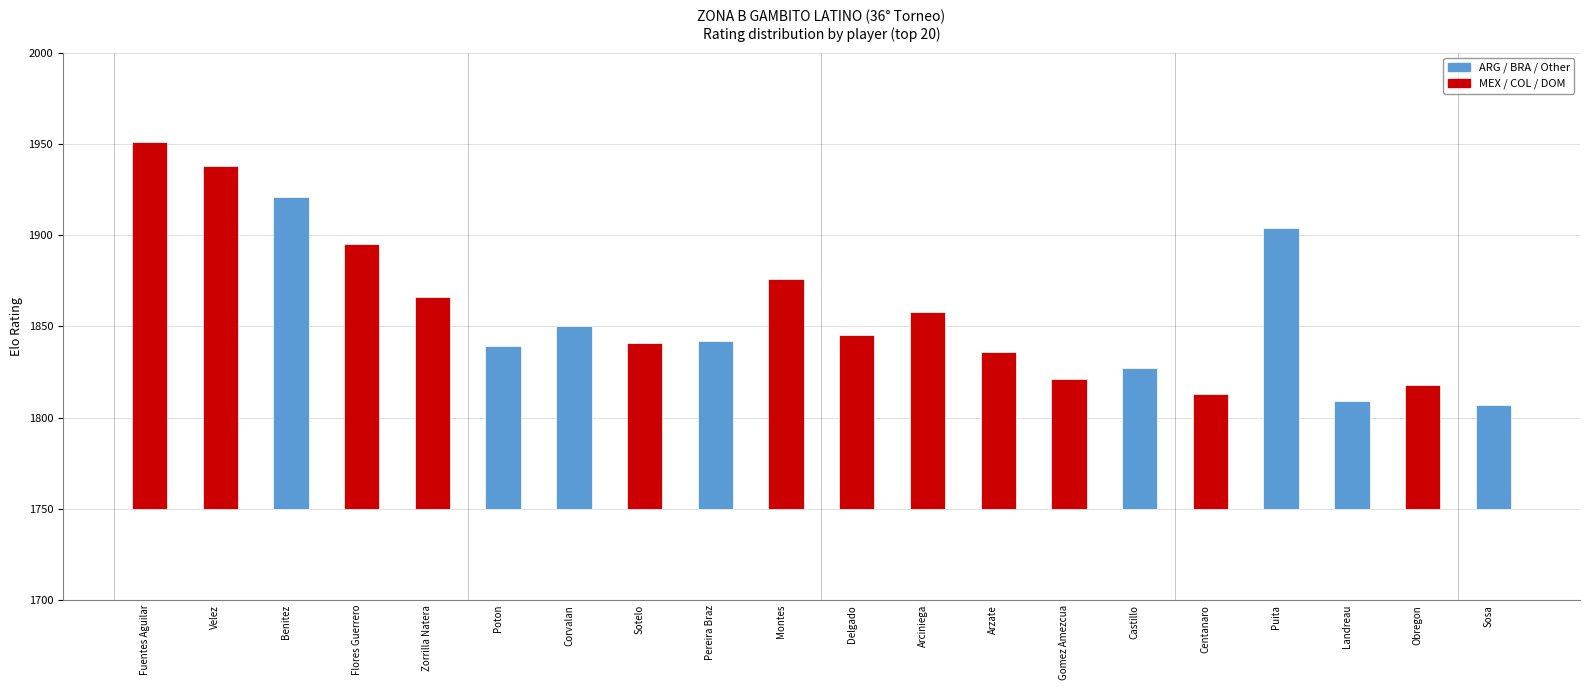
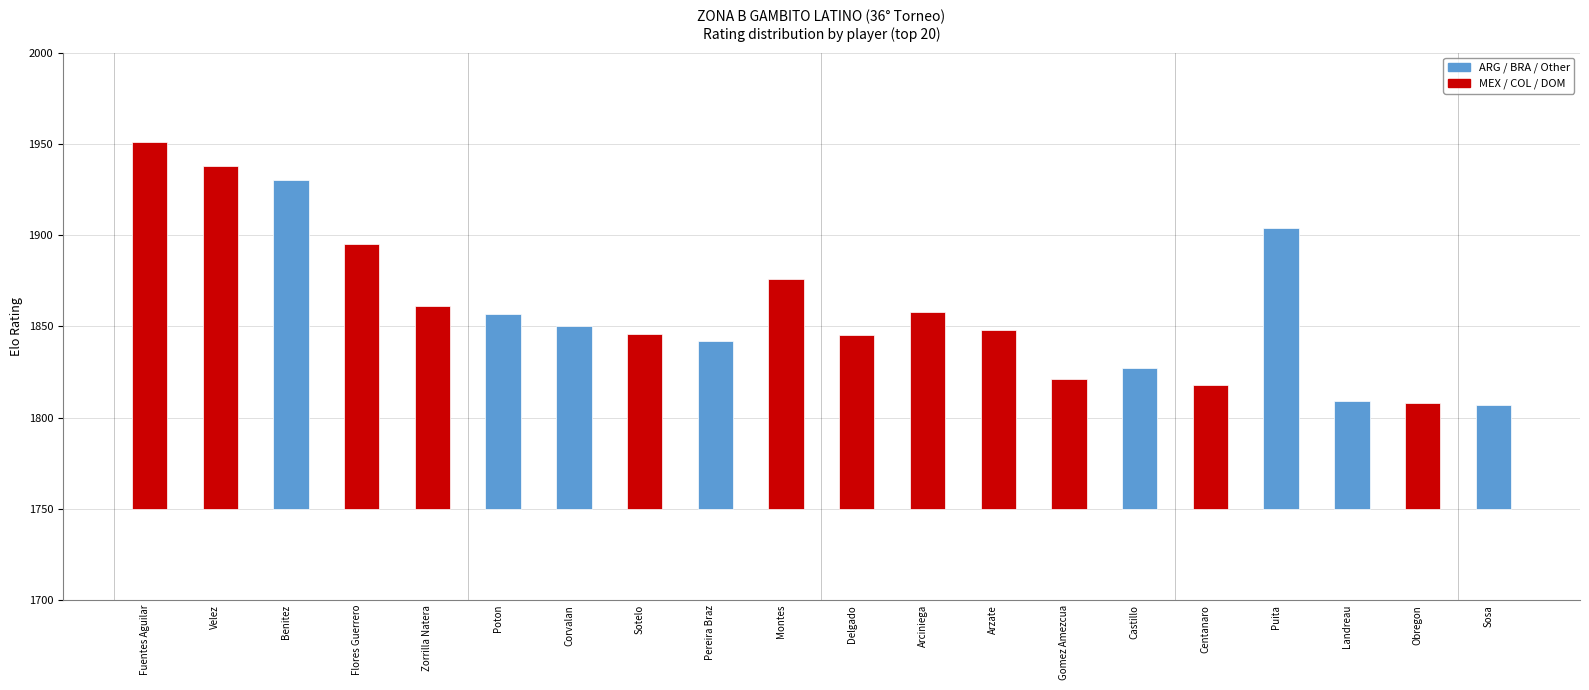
Benitez: 1921 -> 1930
Zorrilla Natera: 1866 -> 1861
Poton: 1839 -> 1857
Sotelo: 1841 -> 1846
Arzate: 1836 -> 1848
Centanaro: 1813 -> 1818
Obregon: 1818 -> 1808
